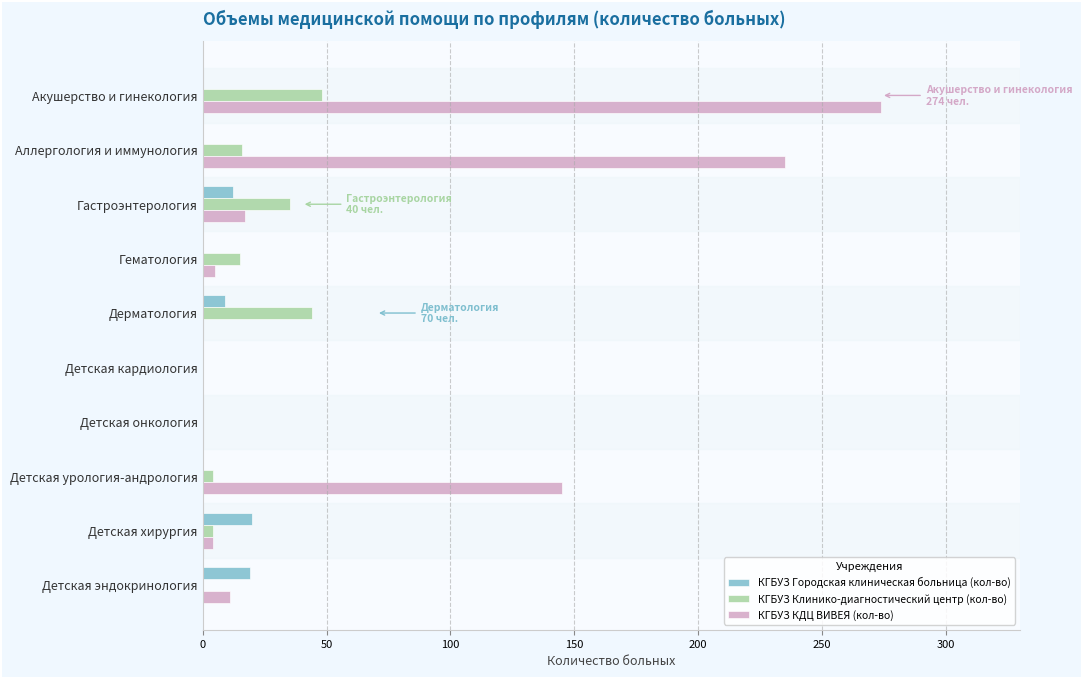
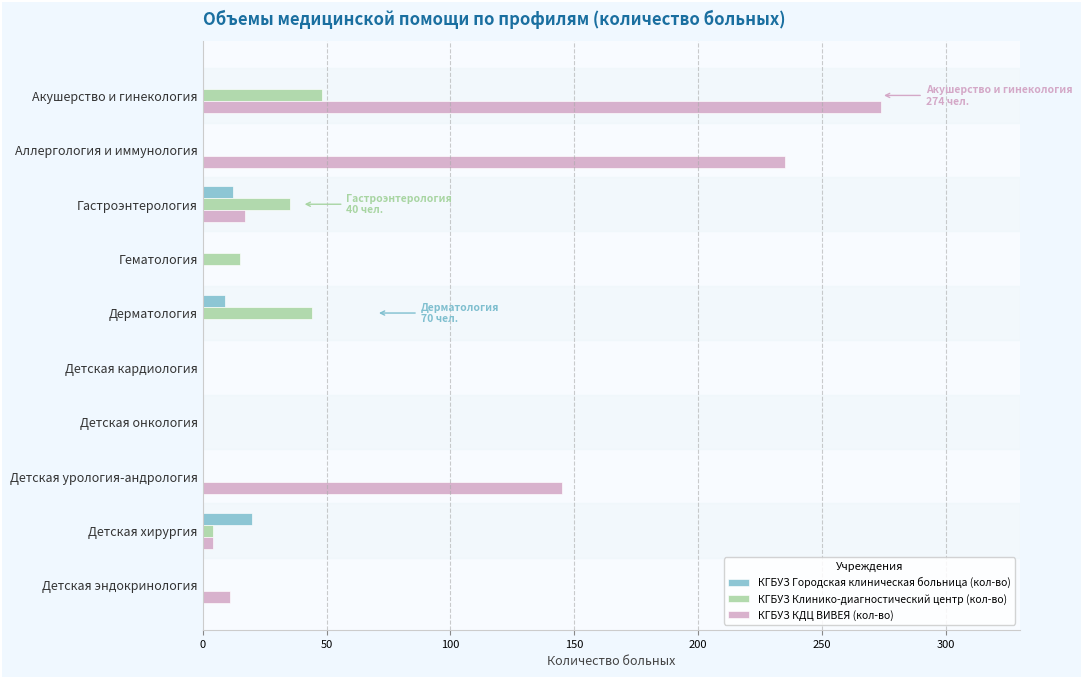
КГБУЗ Клинико-диагностический центр (кол-во), Аллергология и иммунология: 16 -> 0
КГБУЗ КДЦ ВИВЕЯ (кол-во), Гематология: 5 -> 0
КГБУЗ Клинико-диагностический центр (кол-во), Детская урология-андрология: 4 -> 0
КГБУЗ Городская клиническая больница (кол-во), Детская эндокринология: 19 -> 0
